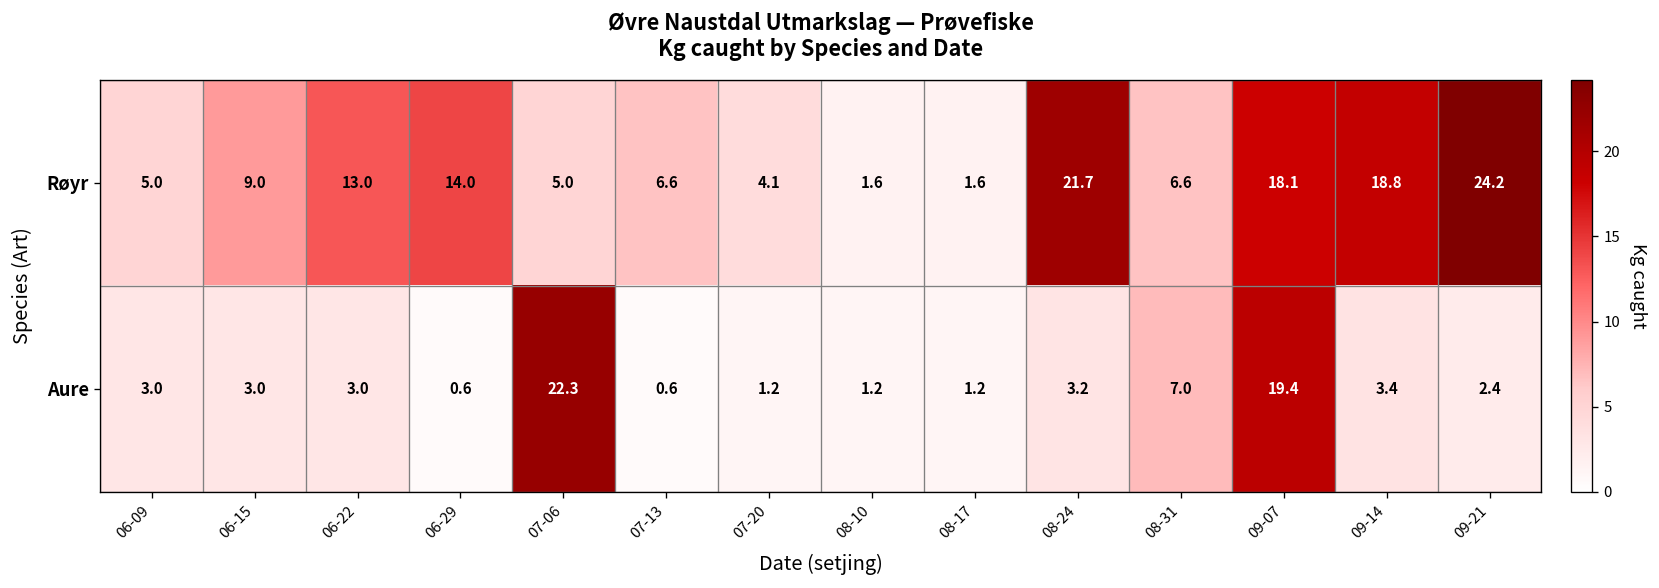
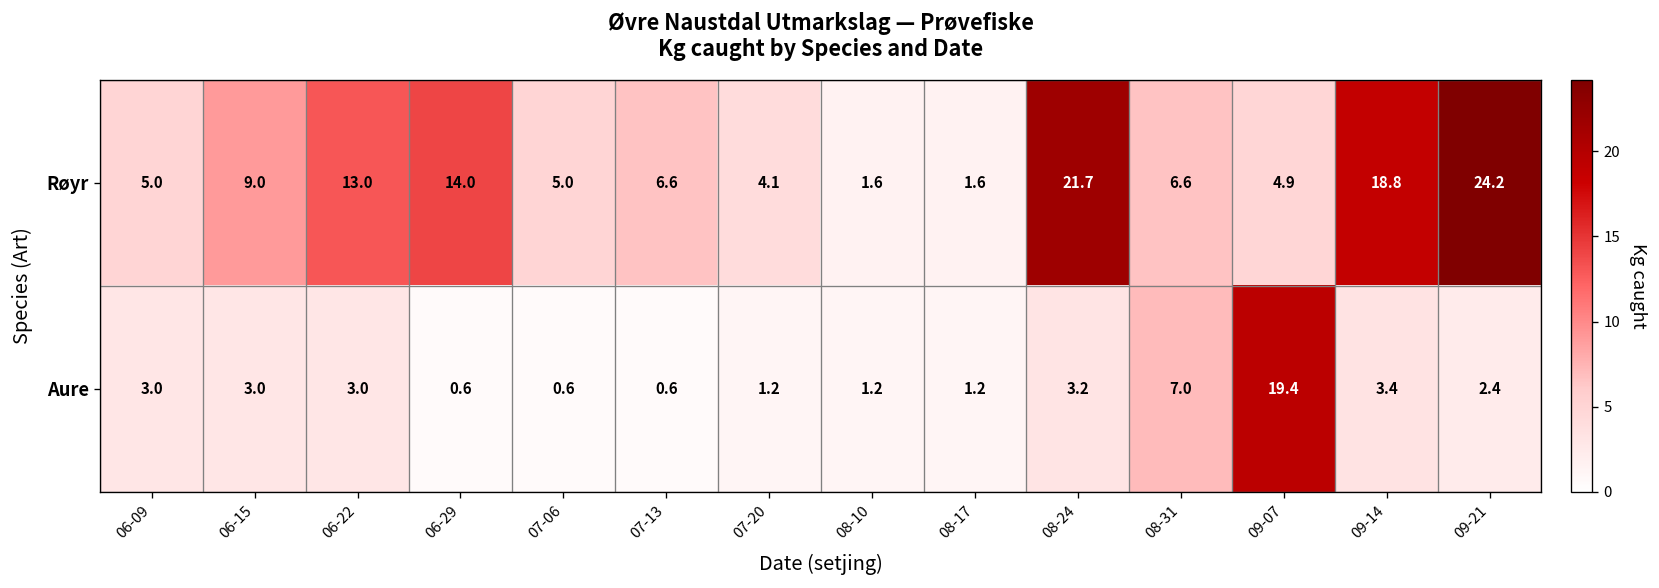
Røyr, 09-07: 18.1 -> 4.9
Aure, 07-06: 22.3 -> 0.6
